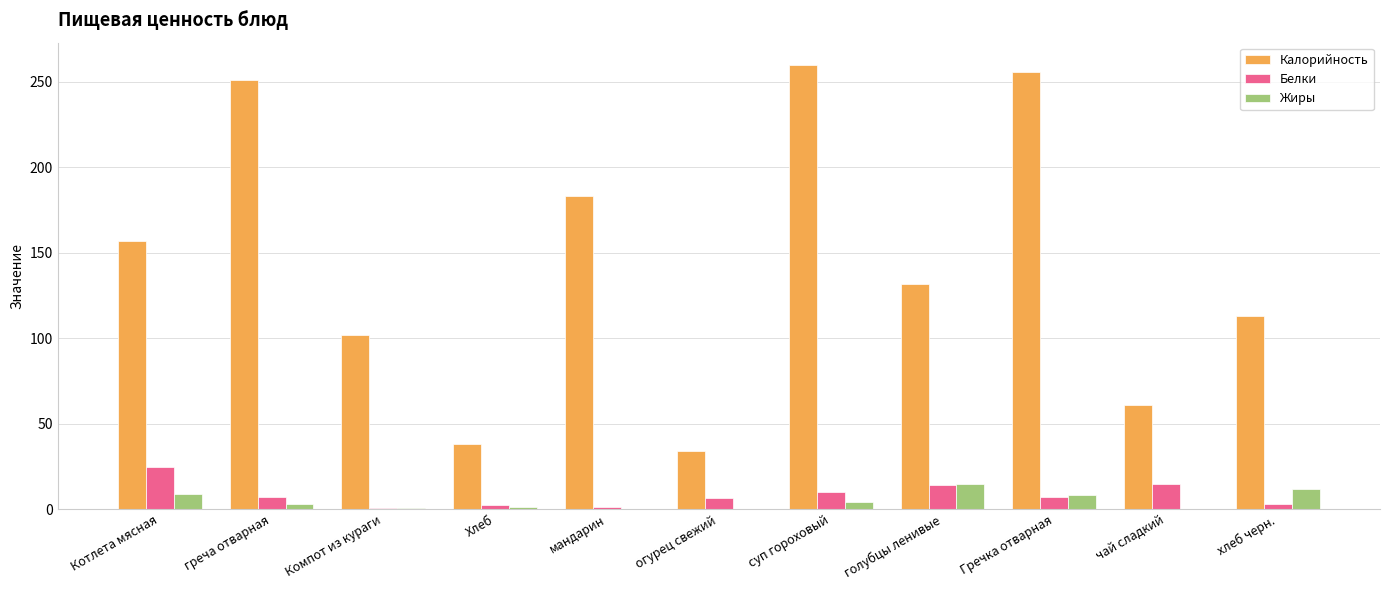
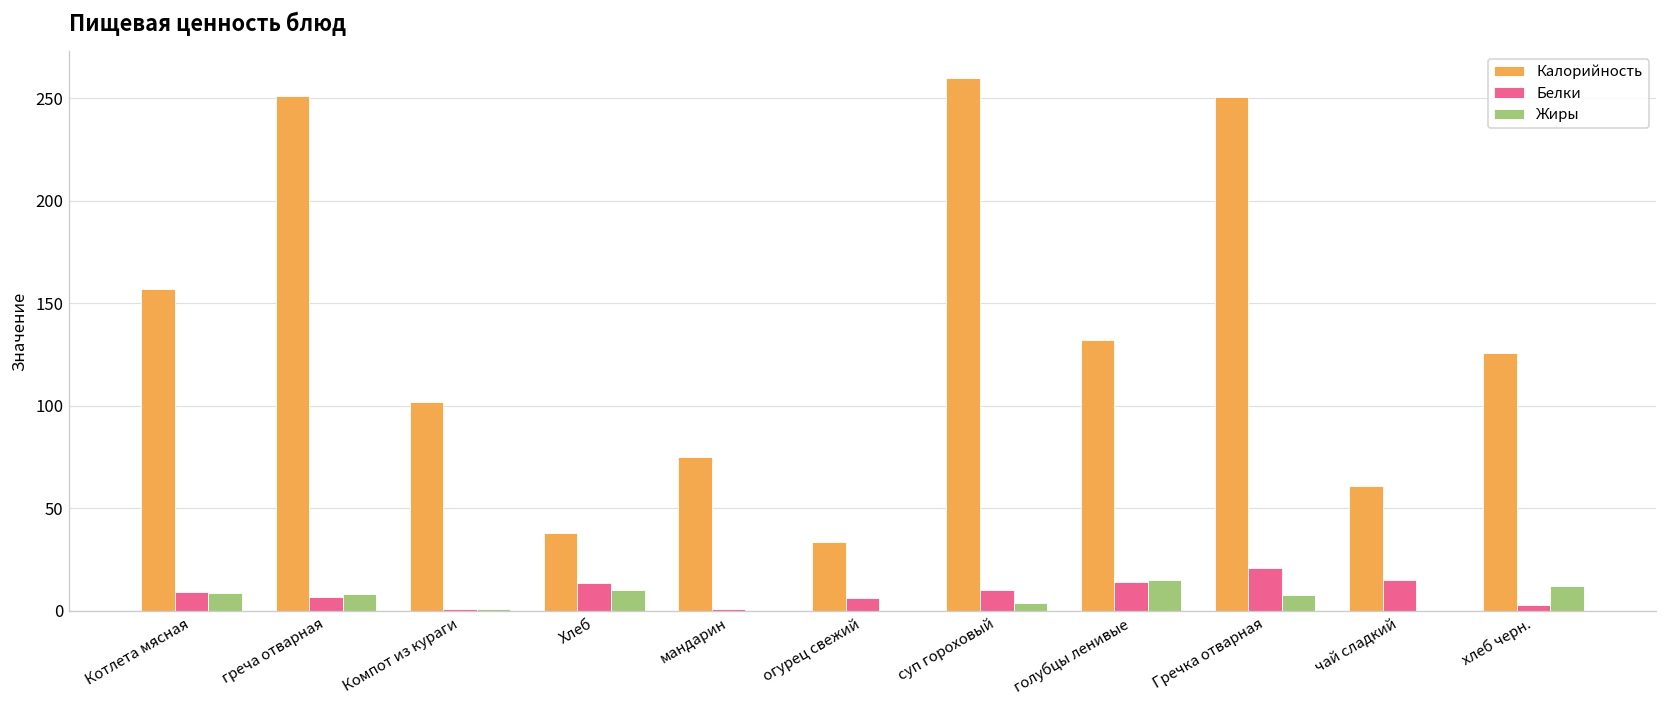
Белки, Котлета мясная: 24 -> 10
Жиры, греча отварная: 3 -> 8
Белки, Хлеб: 3 -> 14
Жиры, Хлеб: 1 -> 10
Калорийность, мандарин: 183 -> 75
Калорийность, Гречка отварная: 256 -> 251
Белки, Гречка отварная: 7 -> 21
Калорийность, хлеб черн.: 113 -> 126
